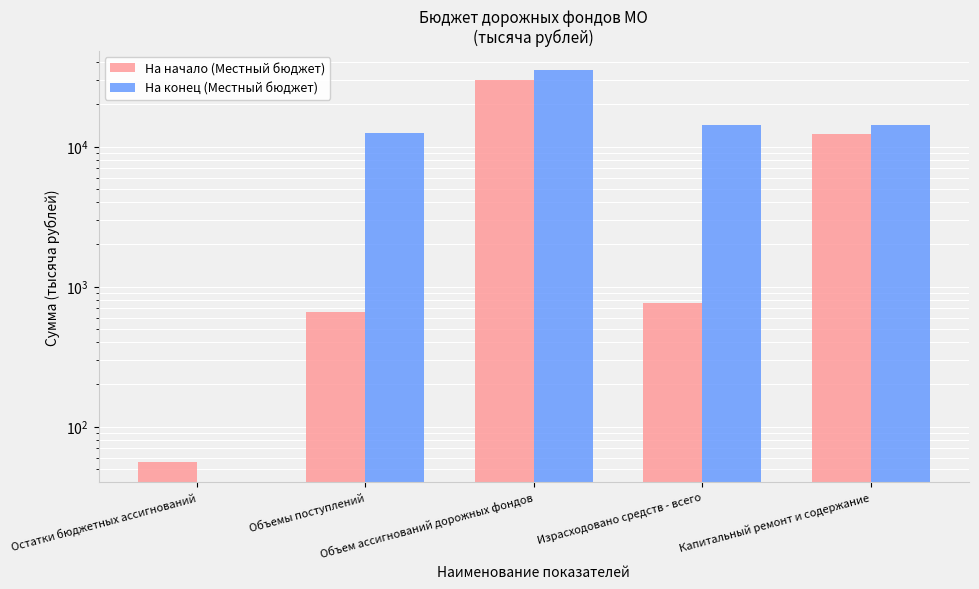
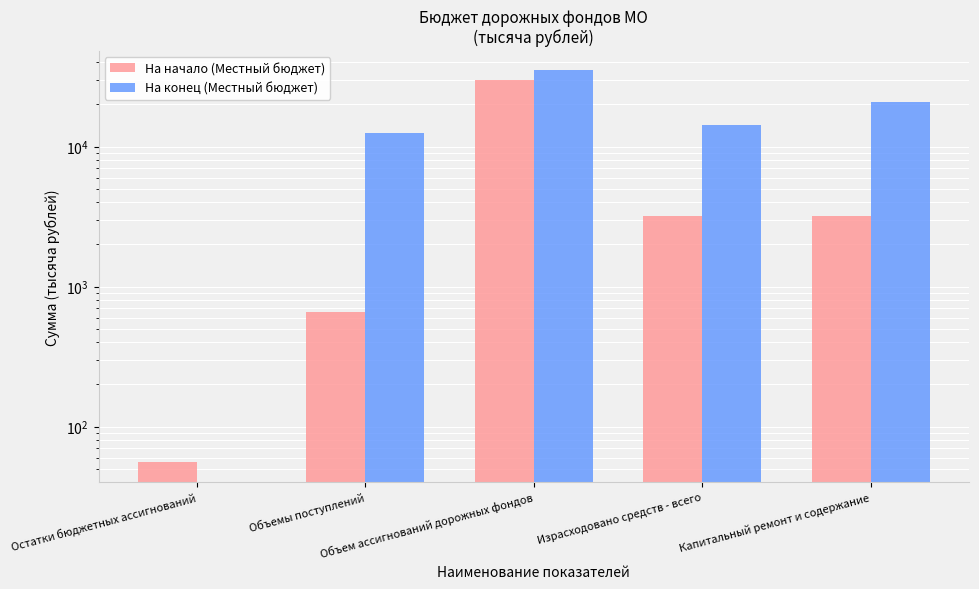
На начало (Местный бюджет), Израсходовано средств - всего: 800 -> 3200
На начало (Местный бюджет), Капитальный ремонт и содержание: 12000 -> 3200
На конец (Местный бюджет), Капитальный ремонт и содержание: 14000 -> 21000
